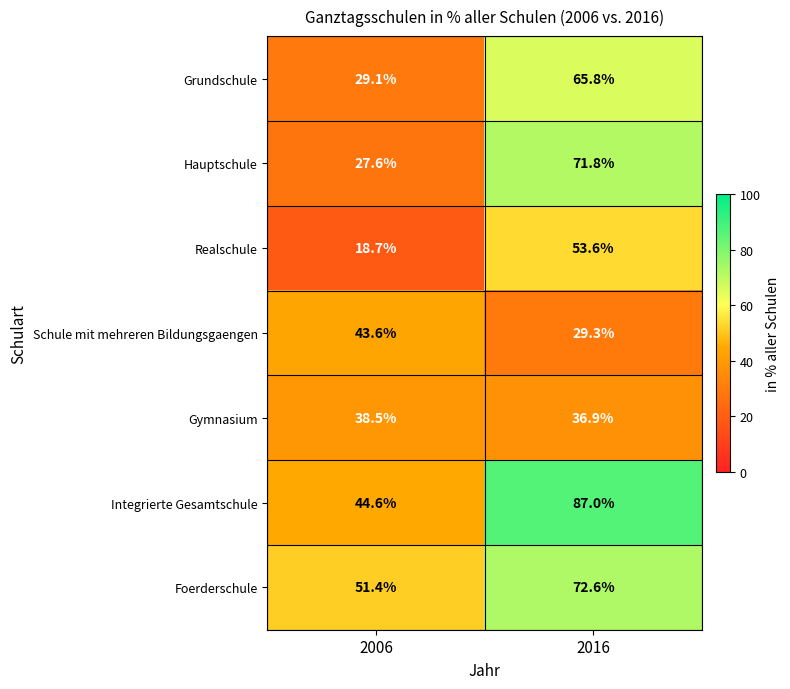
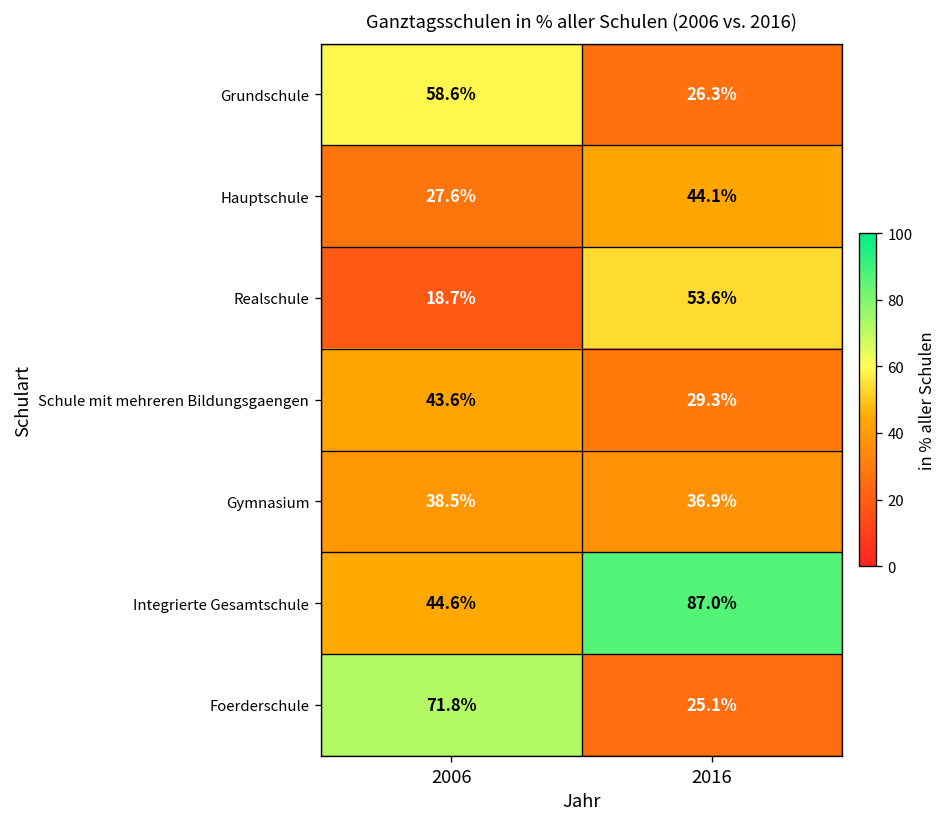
Grundschule, 2006: 29.1% -> 58.6%
Grundschule, 2016: 65.8% -> 26.3%
Hauptschule, 2016: 71.8% -> 44.1%
Foerderschule, 2006: 51.4% -> 71.8%
Foerderschule, 2016: 72.6% -> 25.1%
